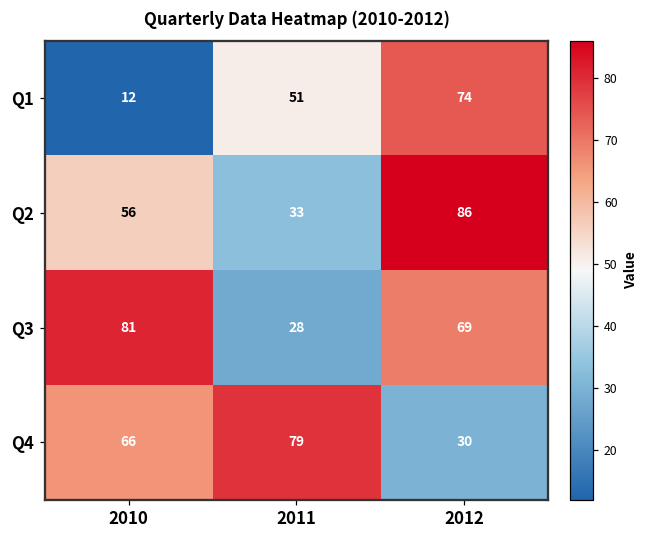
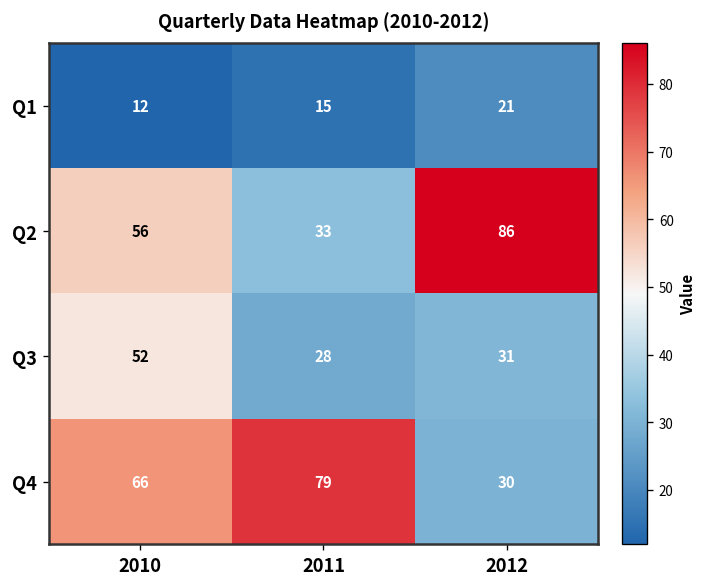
Q1, 2011: 51 -> 15
Q1, 2012: 74 -> 21
Q3, 2010: 81 -> 52
Q3, 2012: 69 -> 31
